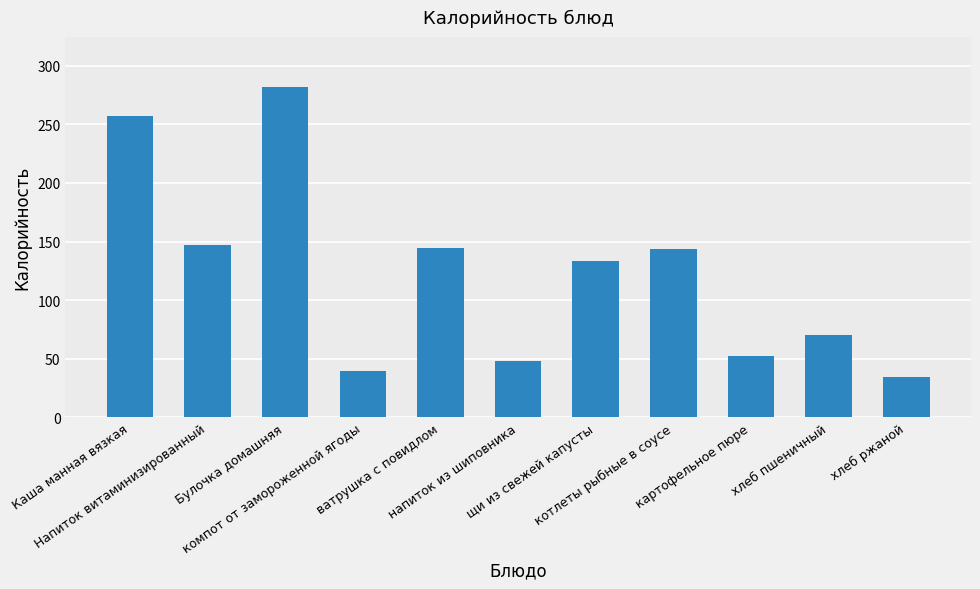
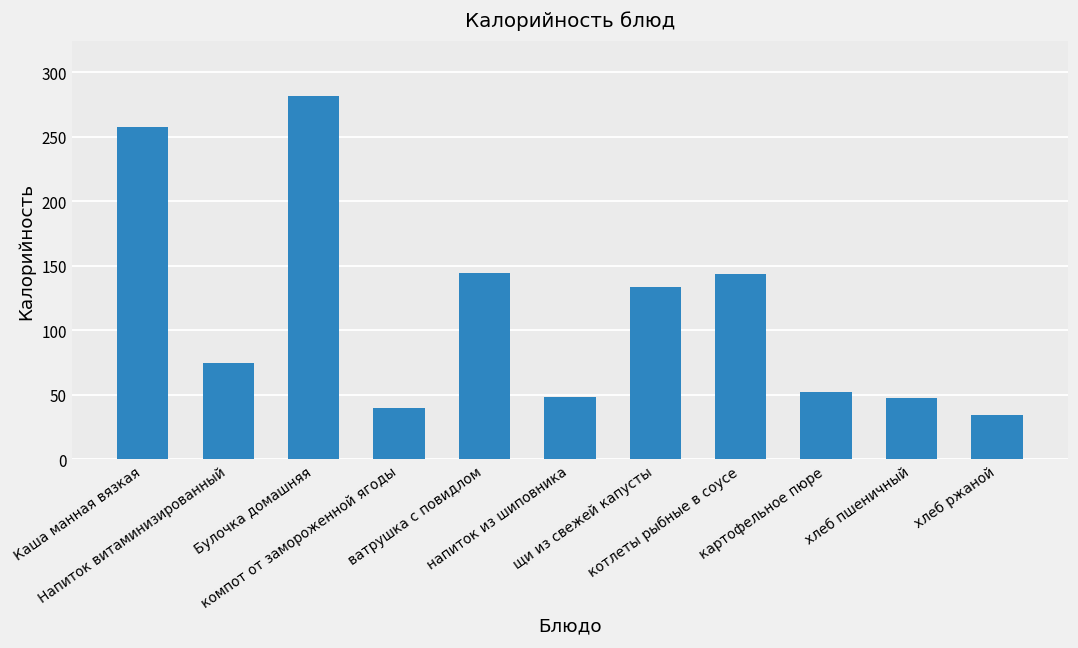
Напиток витаминизированный: 147 -> 75
хлеб пшеничный: 71 -> 48
